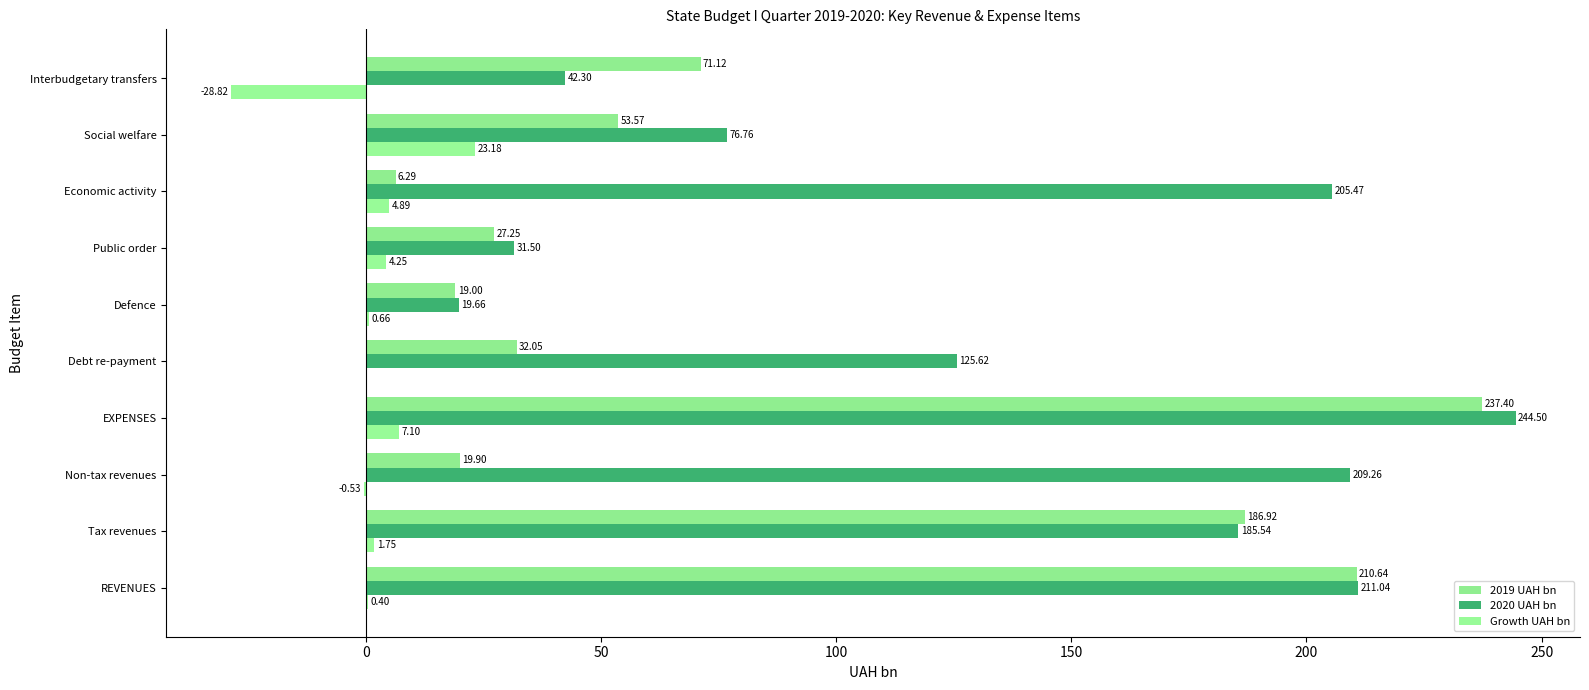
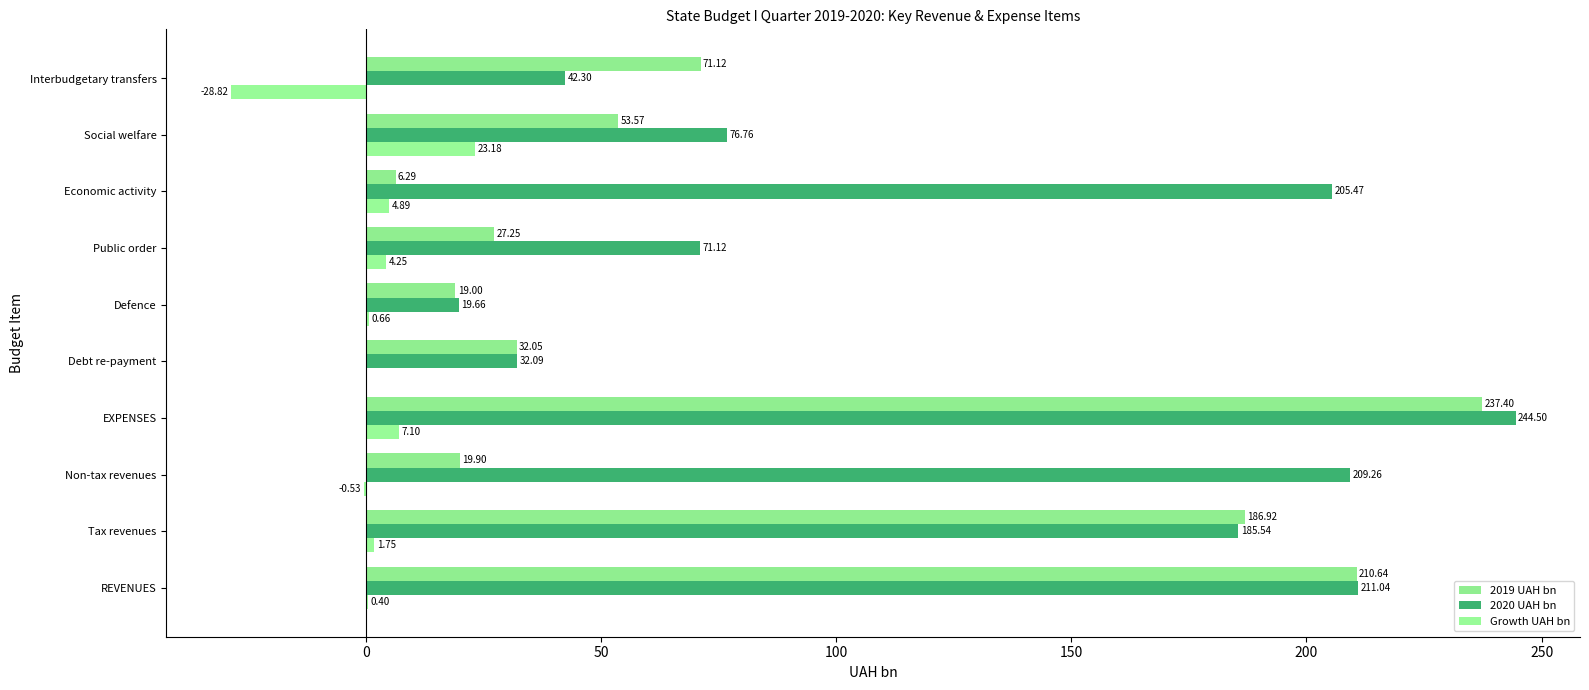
2020 UAH bn, Public order: 31.50 -> 71.12
2020 UAH bn, Debt re-payment: 125.62 -> 32.09
